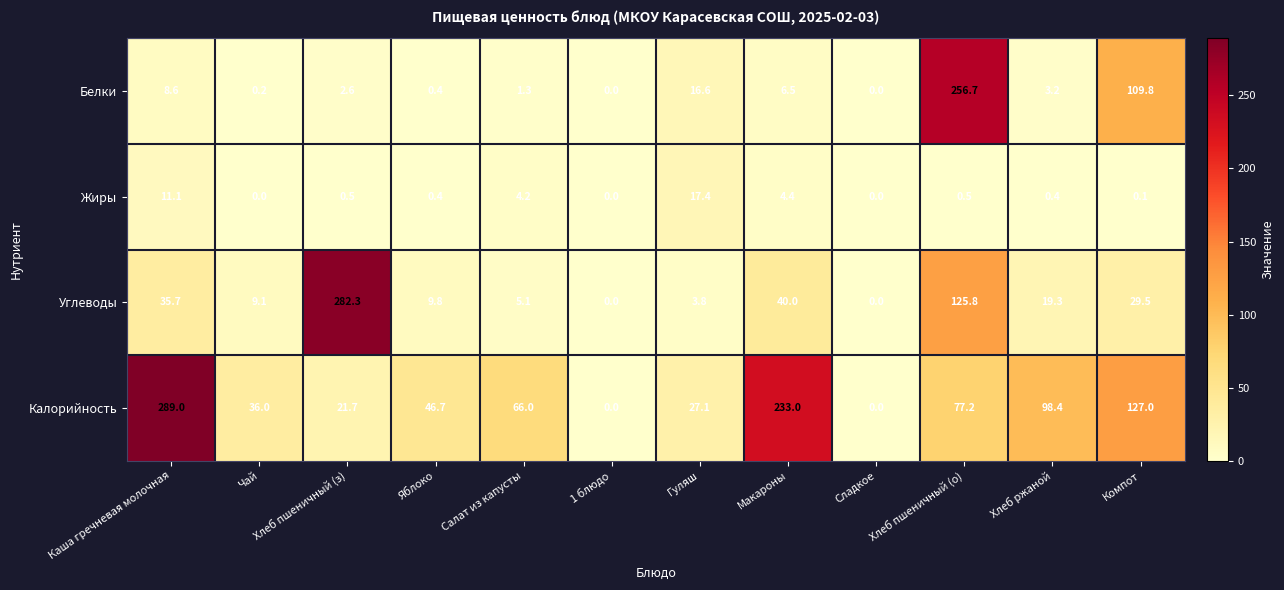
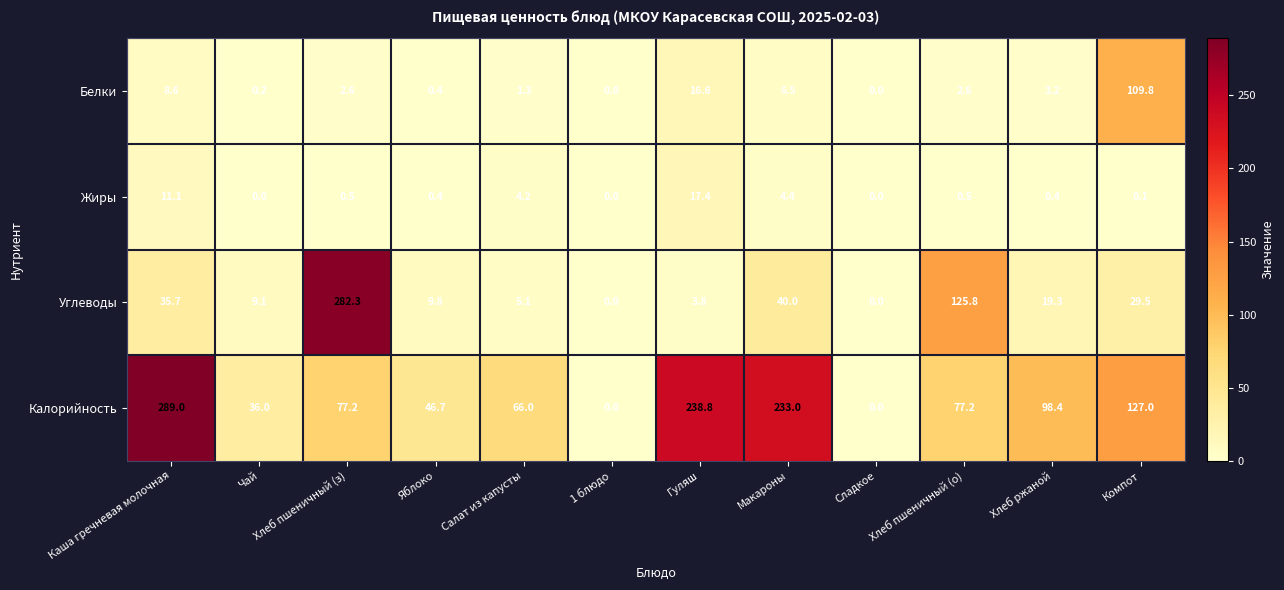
Белки, Хлеб пшеничный (о): 256.7 -> 2.6
Калорийность, Хлеб пшеничный (з): 21.7 -> 77.2
Калорийность, Гуляш: 27.1 -> 238.8
